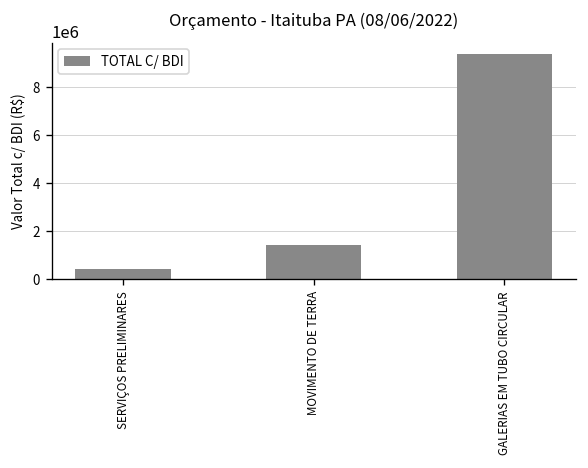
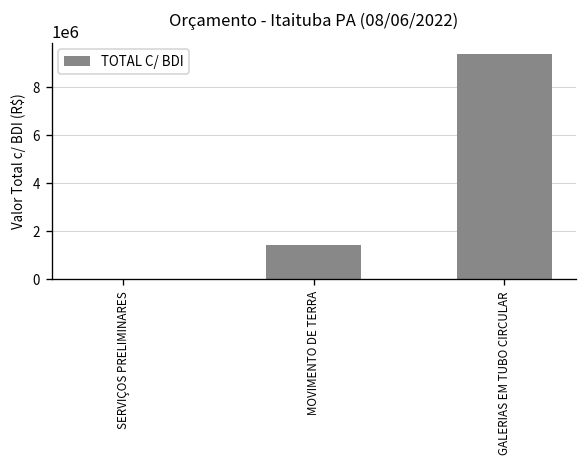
SERVIÇOS PRELIMINARES: 400000 -> 0
